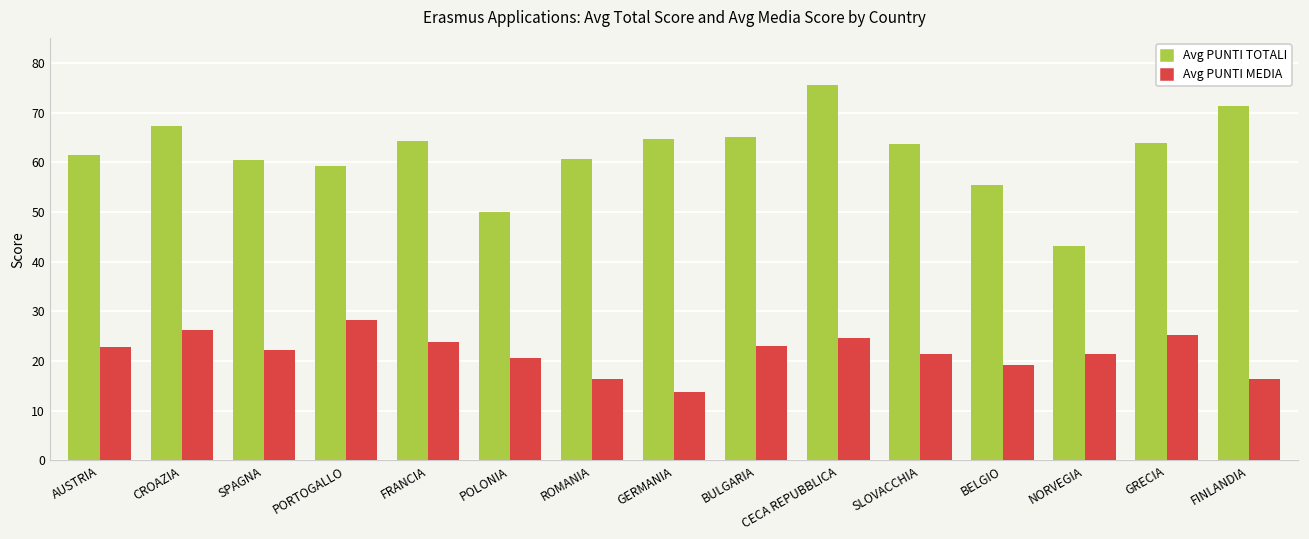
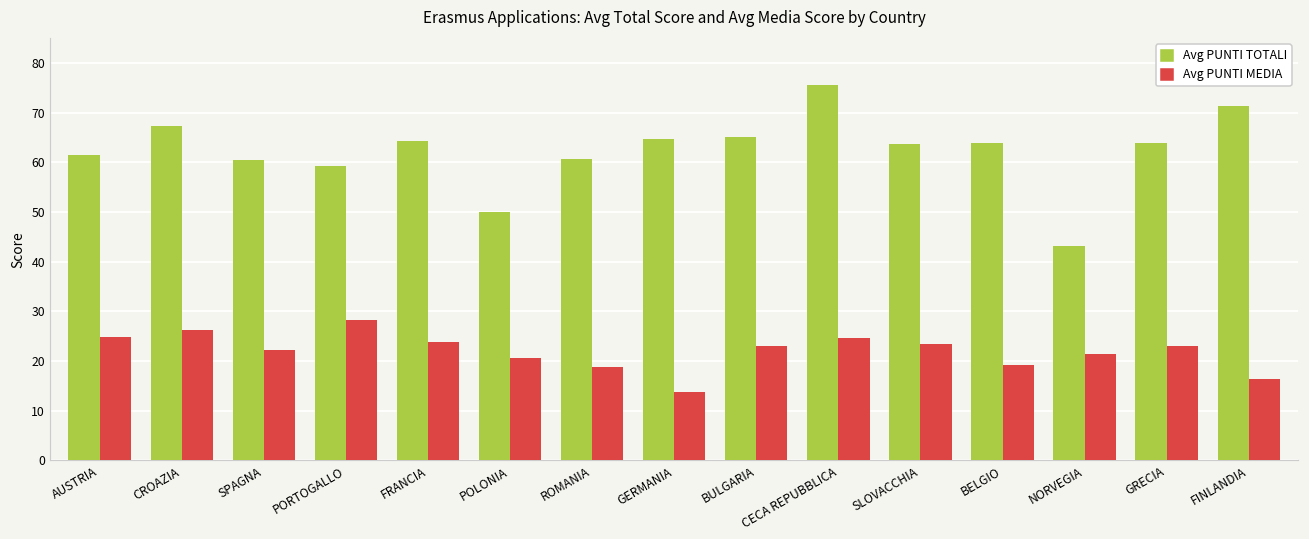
Avg PUNTI MEDIA, AUSTRIA: 23 -> 25
Avg PUNTI MEDIA, ROMANIA: 16 -> 19
Avg PUNTI MEDIA, SLOVACCHIA: 21 -> 24
Avg PUNTI TOTALI, BELGIO: 56 -> 64
Avg PUNTI MEDIA, GRECIA: 25 -> 23
